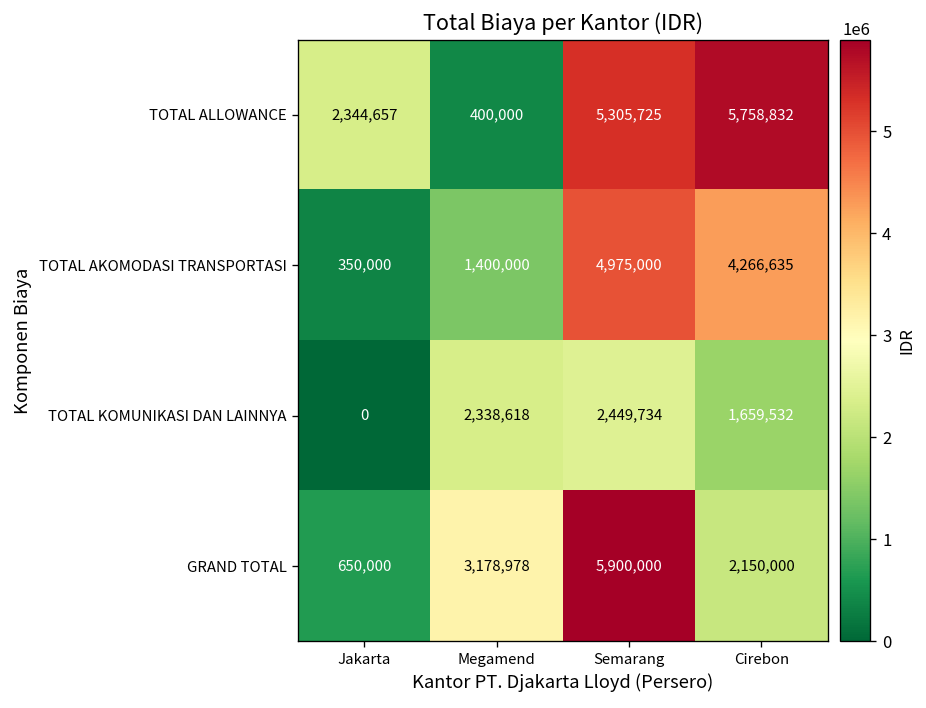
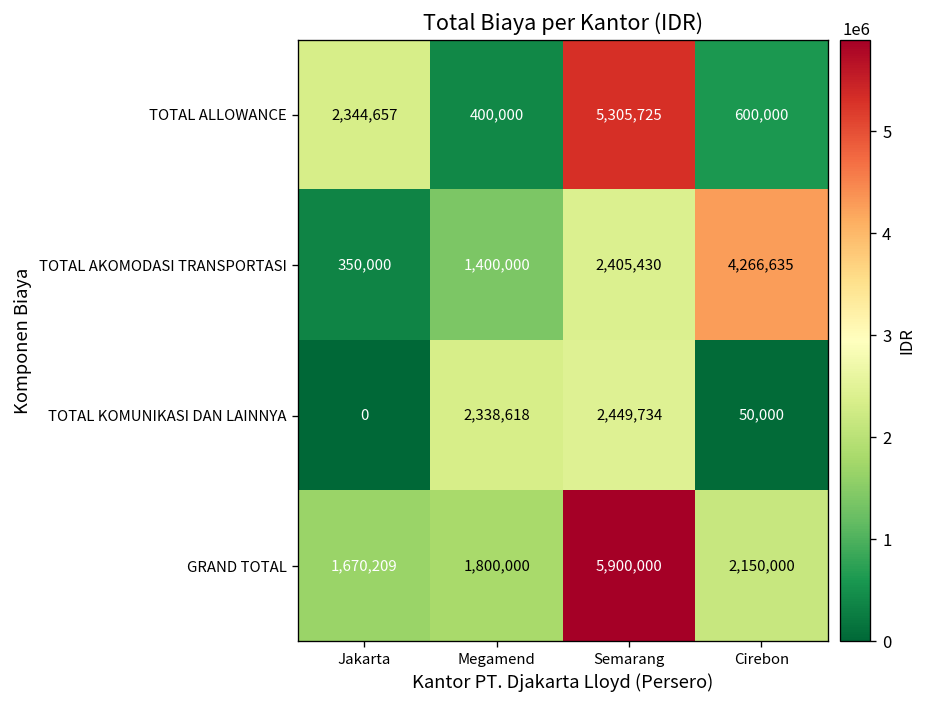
TOTAL ALLOWANCE, Cirebon: 5,758,832 -> 600,000
TOTAL AKOMODASI TRANSPORTASI, Semarang: 4,975,000 -> 2,405,430
TOTAL KOMUNIKASI DAN LAINNYA, Cirebon: 1,659,532 -> 50,000
GRAND TOTAL, Jakarta: 650,000 -> 1,670,209
GRAND TOTAL, Megamend: 3,178,978 -> 1,800,000
